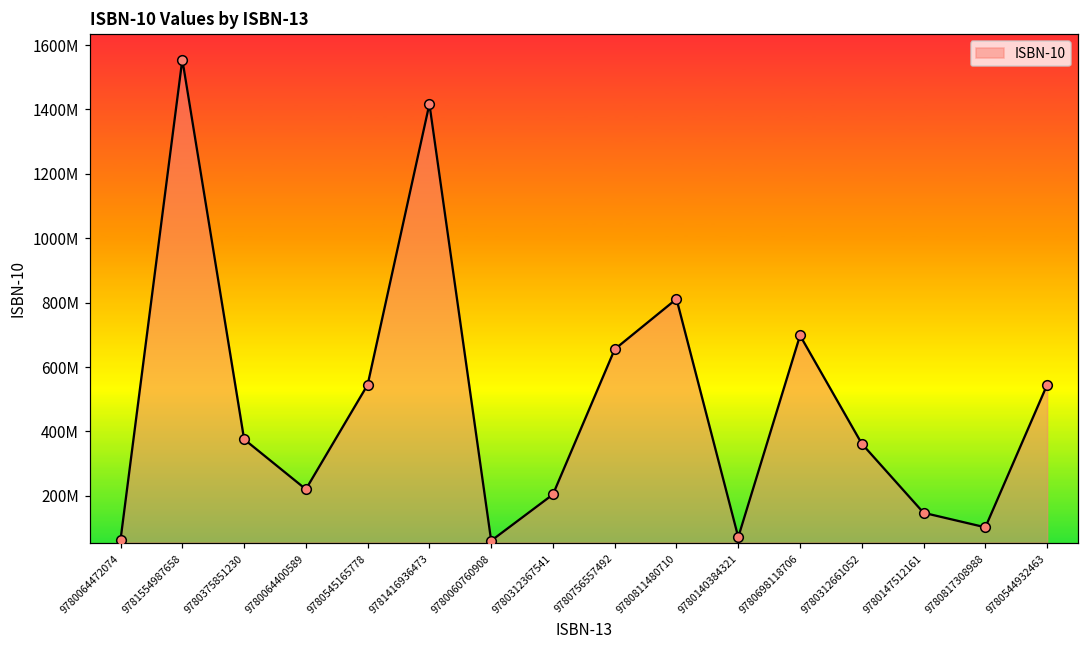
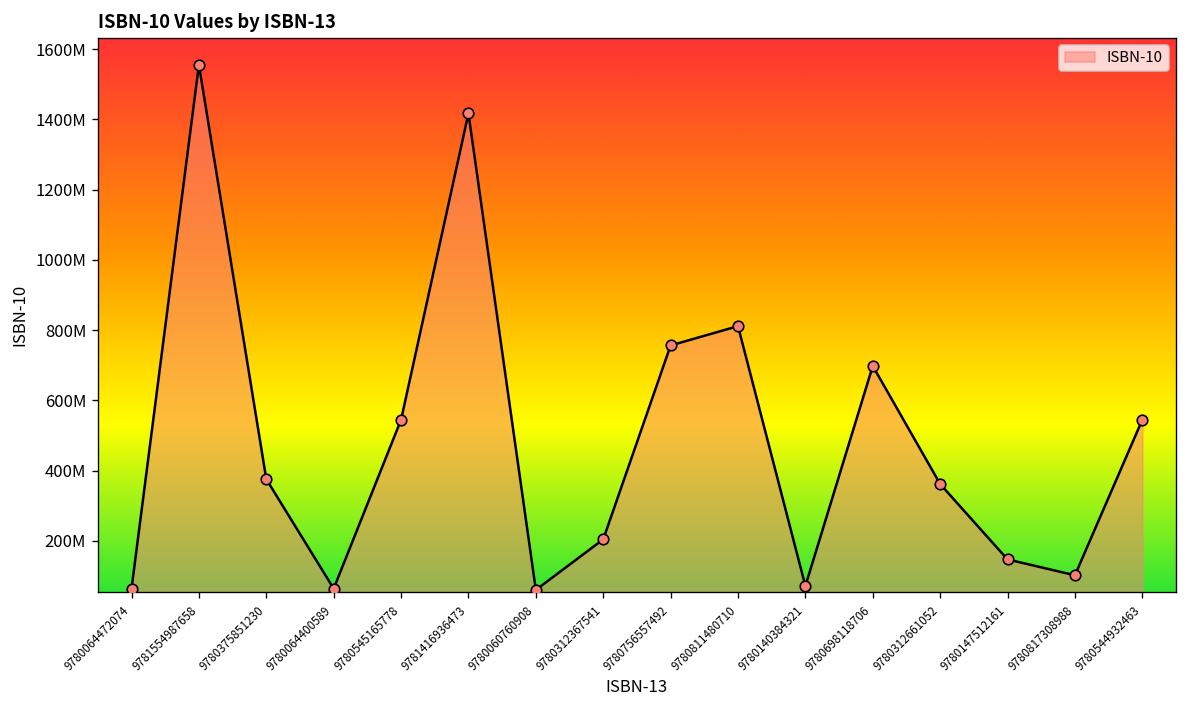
9780064400589: 220000000 -> 60000000
9780756557492: 660000000 -> 760000000
